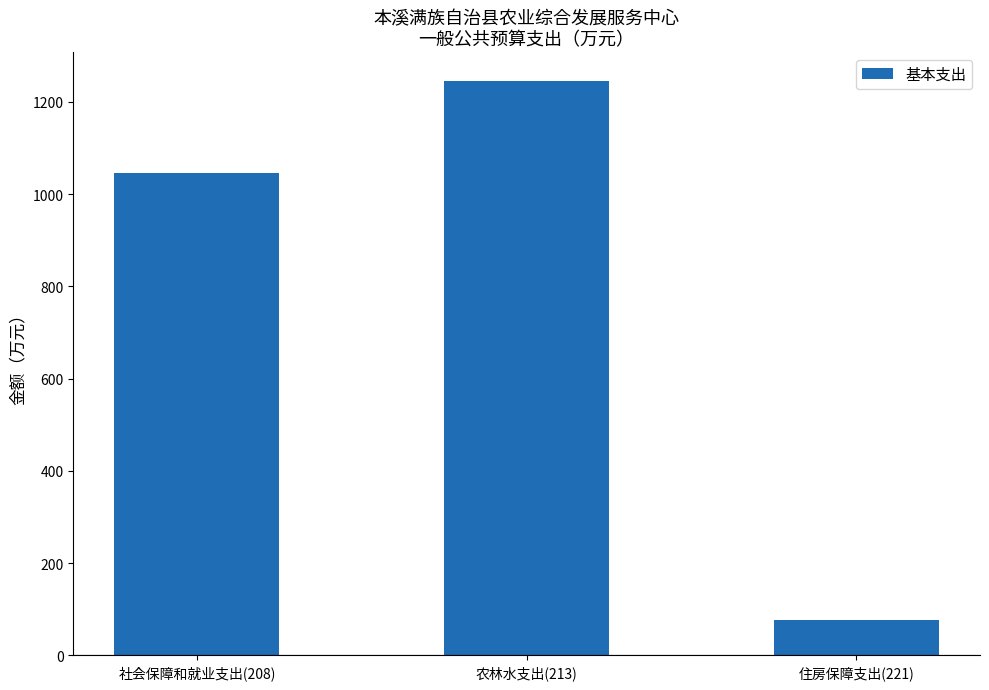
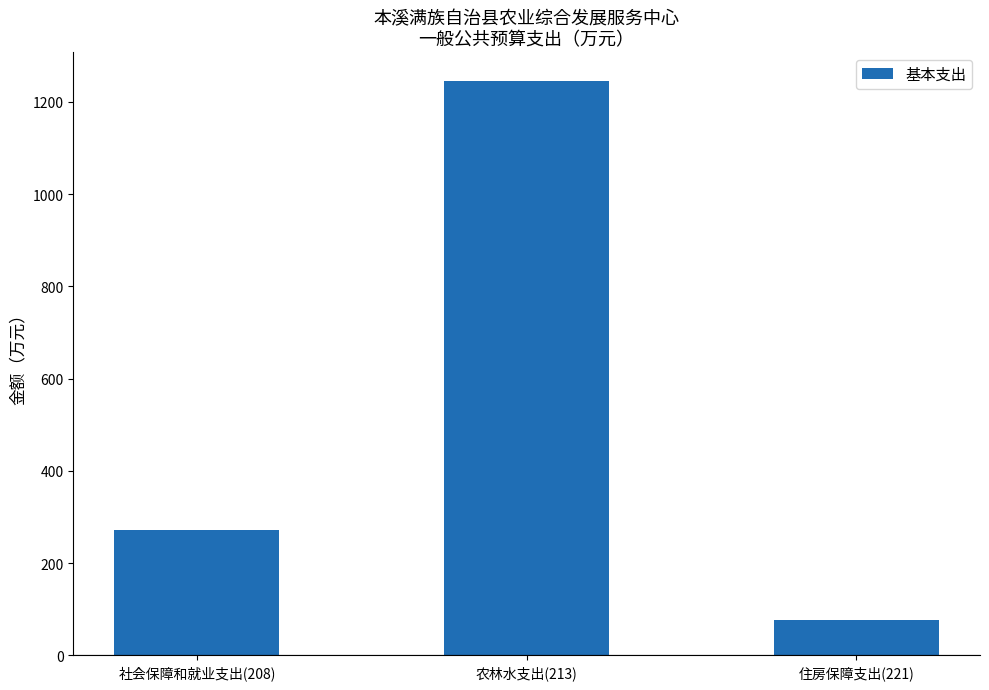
社会保障和就业支出(208): 1050 -> 270
